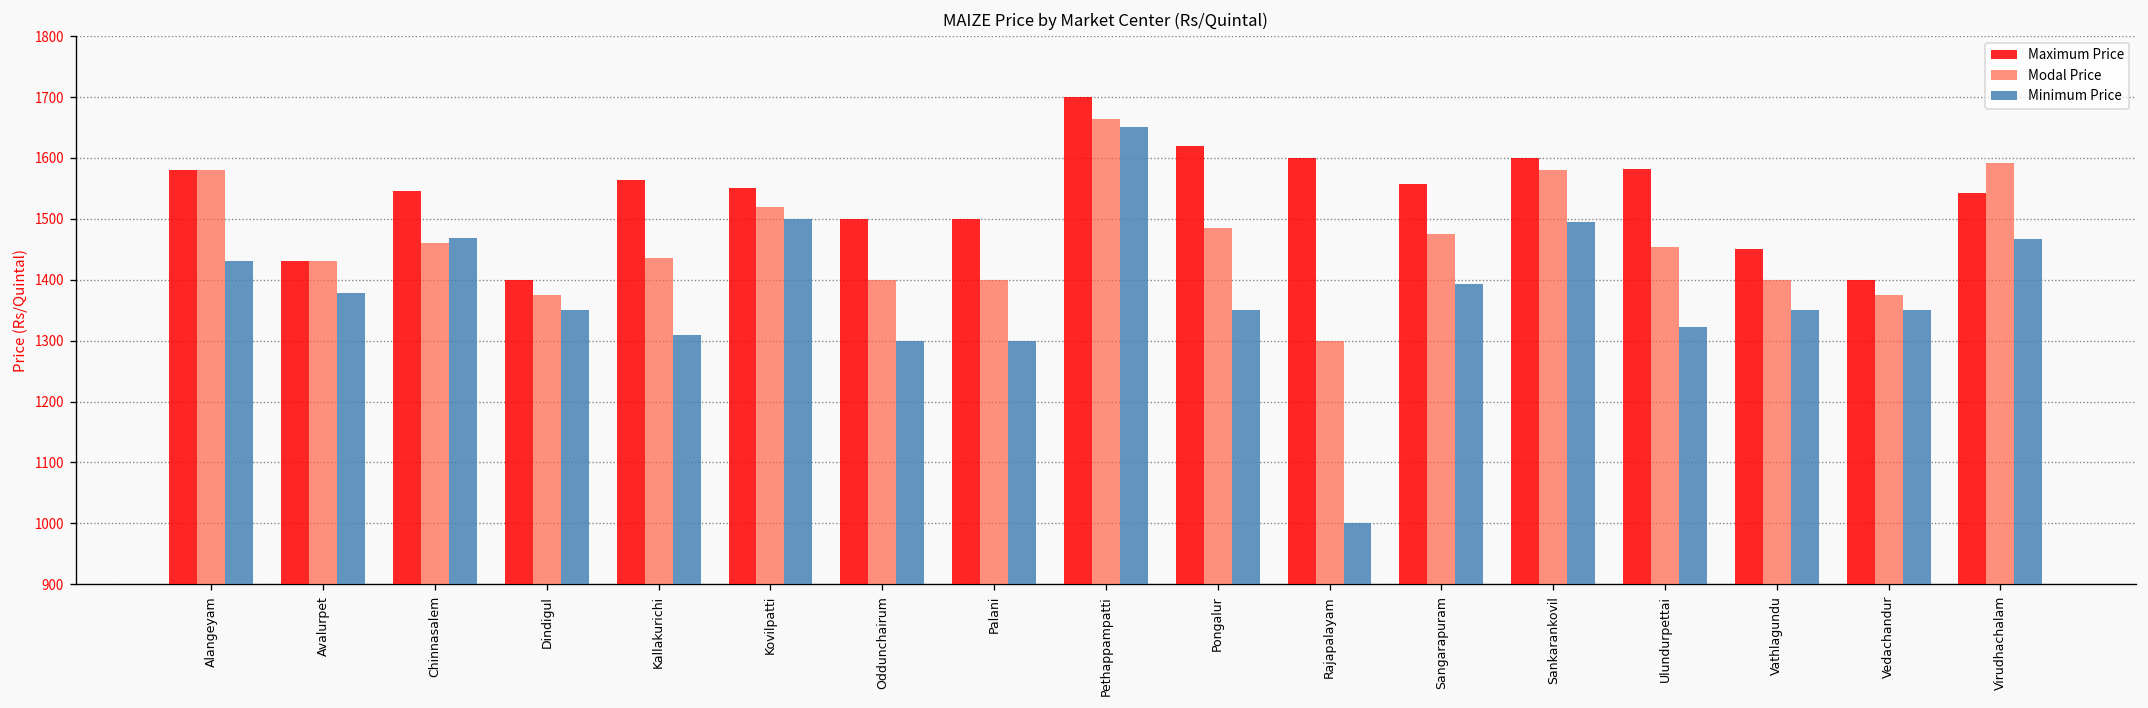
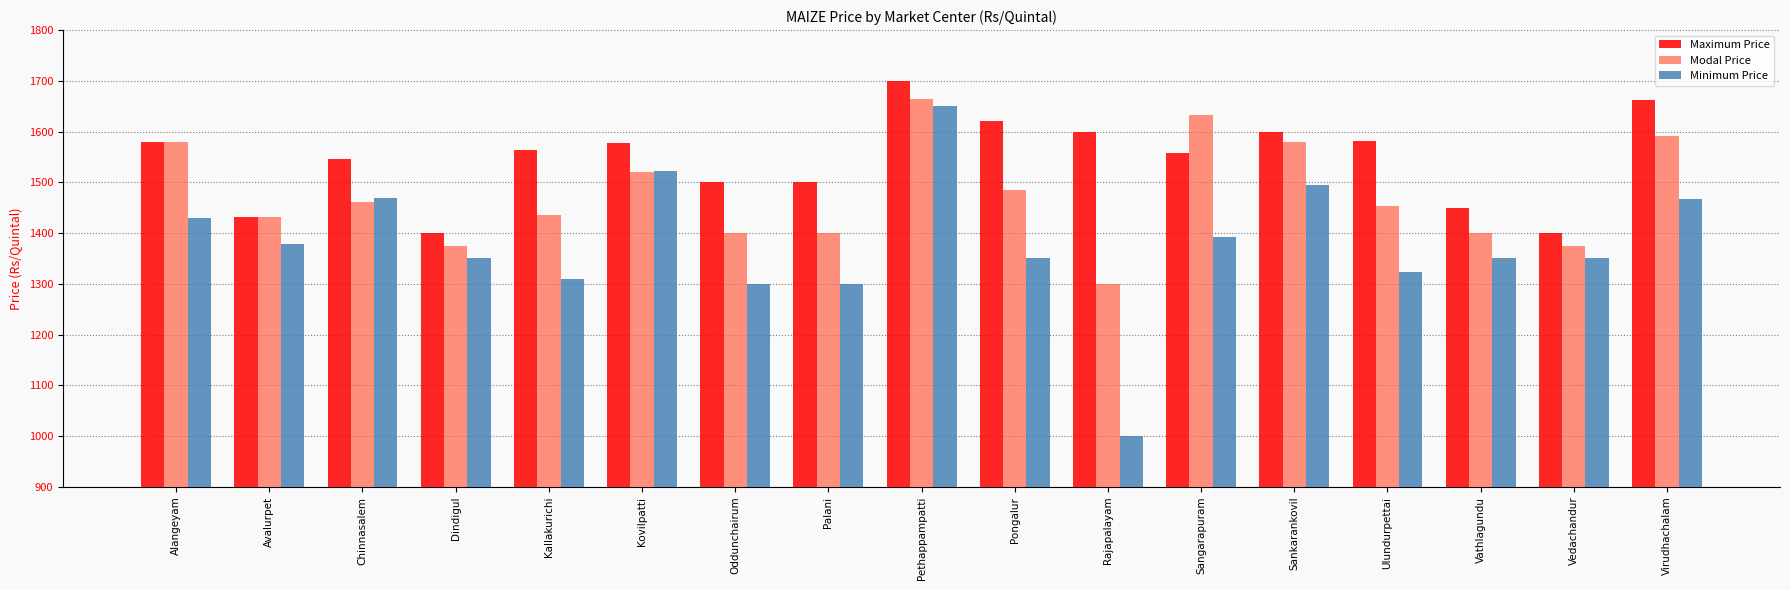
Maximum Price, Kovilpatti: 1550 -> 1580
Minimum Price, Kovilpatti: 1500 -> 1520
Modal Price, Sangarapuram: 1480 -> 1630
Maximum Price, Virudhachalam: 1540 -> 1660
